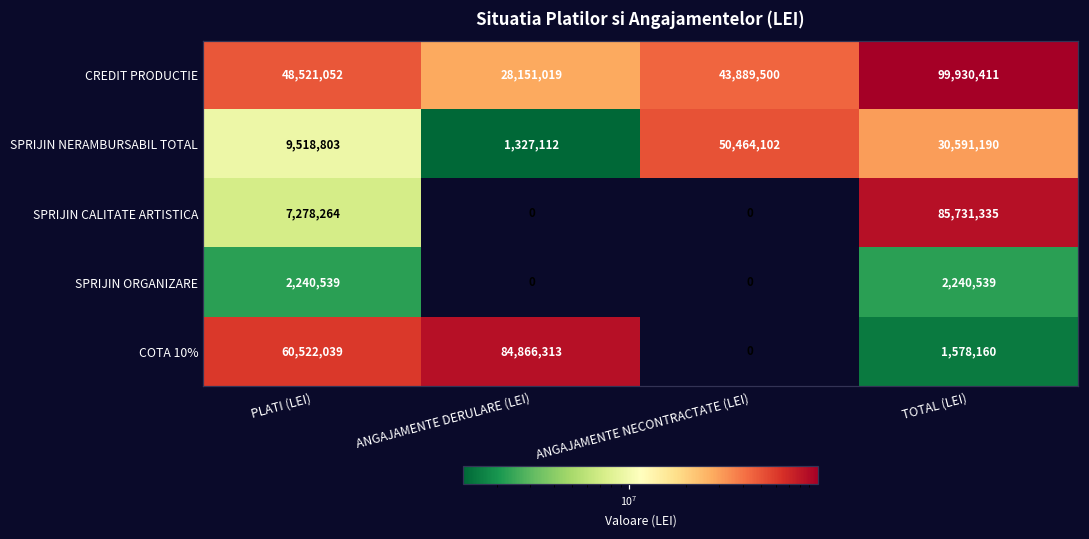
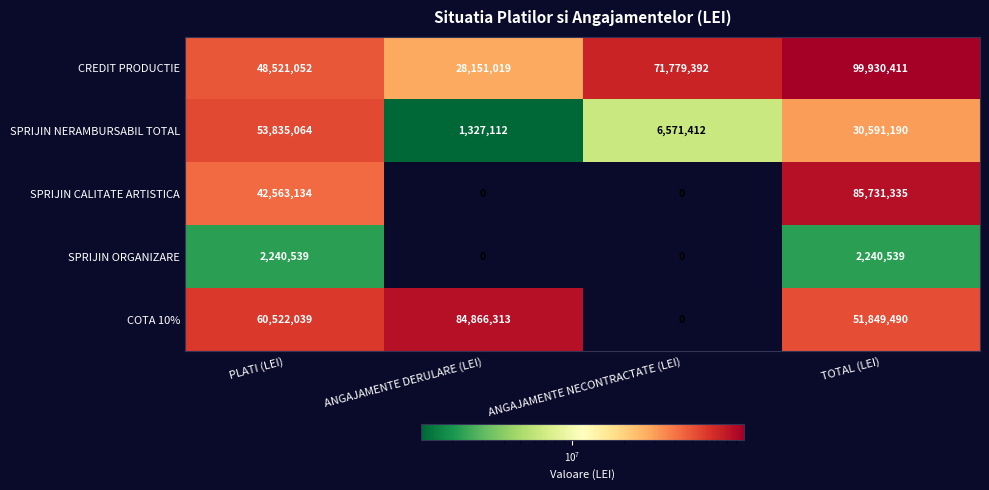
CREDIT PRODUCTIE, ANGAJAMENTE NECONTRACTATE (LEI): 43,889,500 -> 71,779,392
SPRIJIN NERAMBURSABIL TOTAL, PLATI (LEI): 9,518,803 -> 53,835,064
SPRIJIN NERAMBURSABIL TOTAL, ANGAJAMENTE NECONTRACTATE (LEI): 50,464,102 -> 6,571,412
SPRIJIN CALITATE ARTISTICA, PLATI (LEI): 7,278,264 -> 42,563,134
COTA 10%, TOTAL (LEI): 1,578,160 -> 51,849,490
